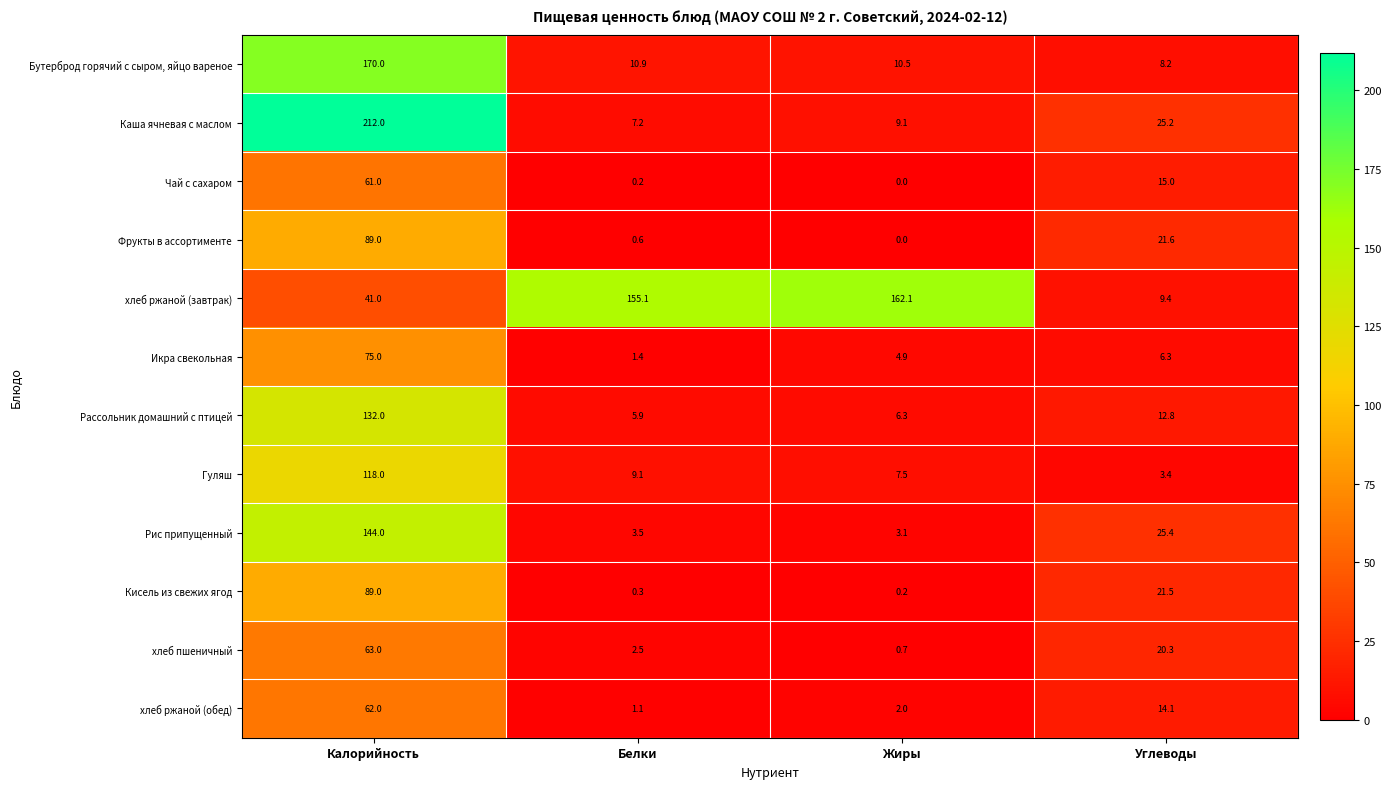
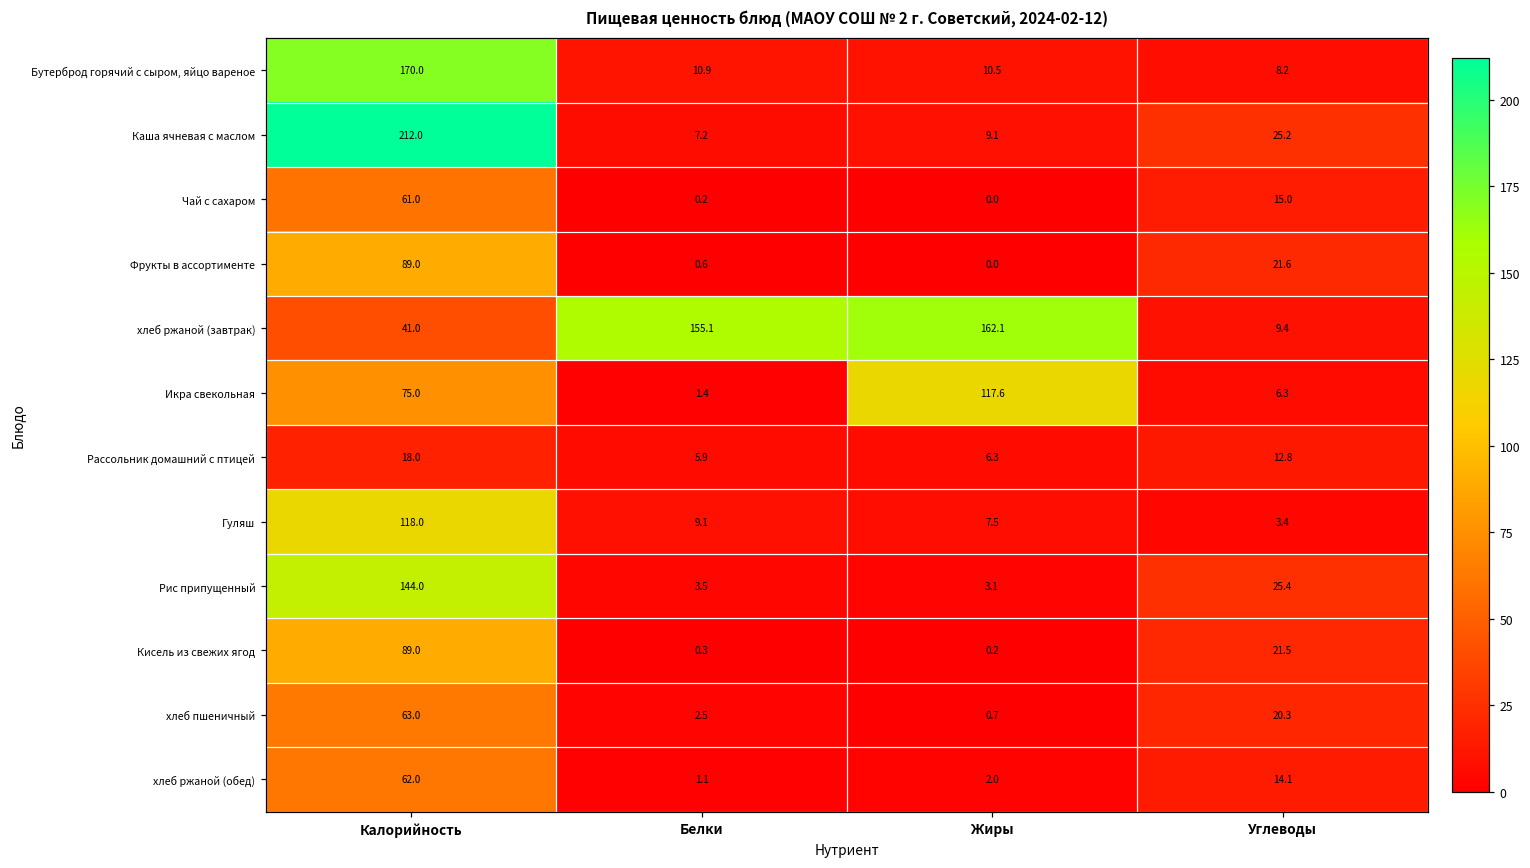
Икра свекольная, Жиры: 4.9 -> 117.6
Рассольник домашний с птицей, Калорийность: 132.0 -> 18.0
